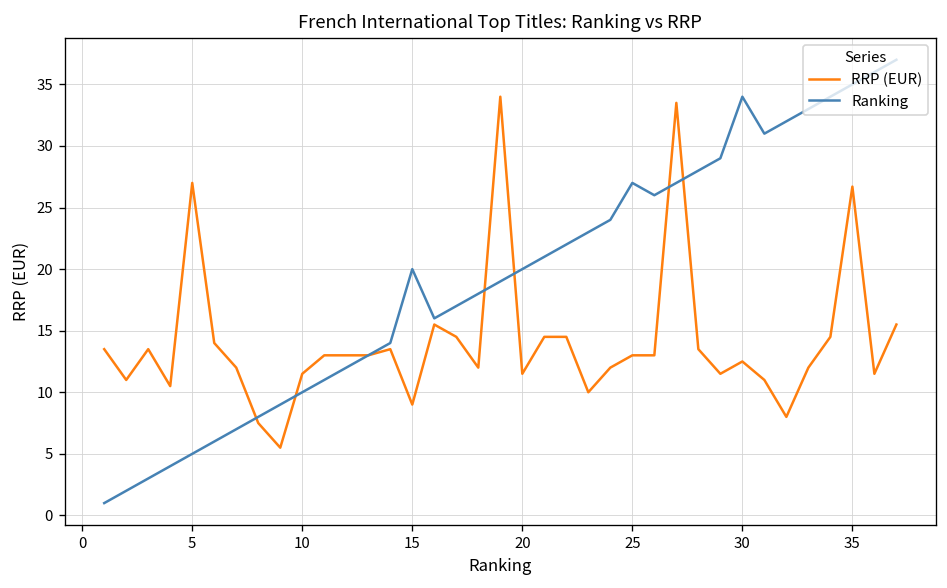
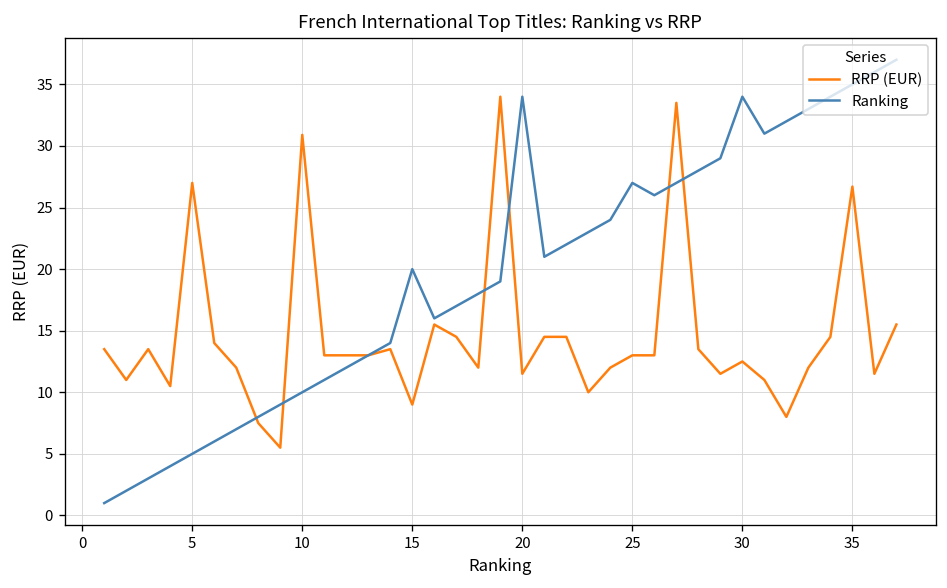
RRP (EUR), 10: 11.5 -> 30.9
Ranking, 20: 20 -> 34
